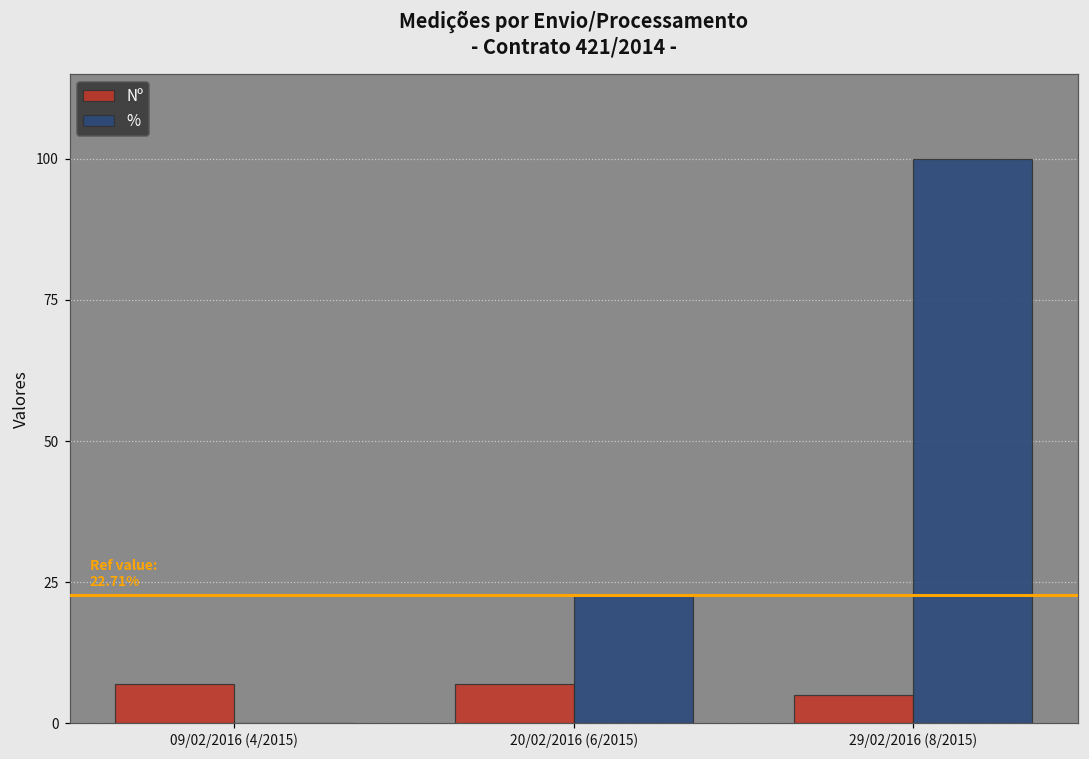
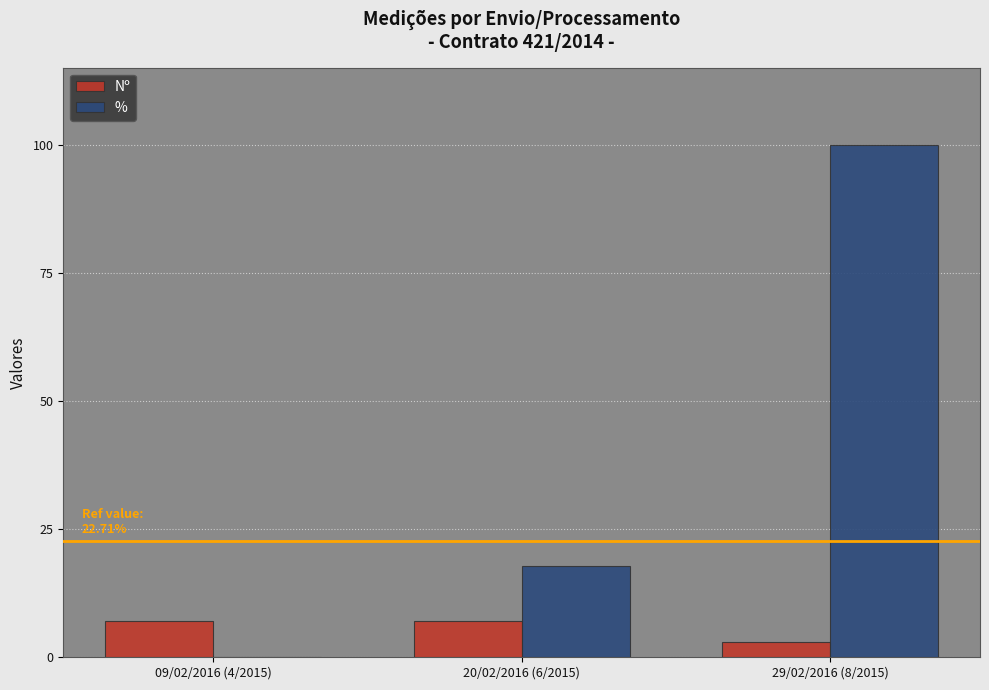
%, 20/02/2016 (6/2015): 23 -> 18
Nº, 29/02/2016 (8/2015): 5 -> 3
